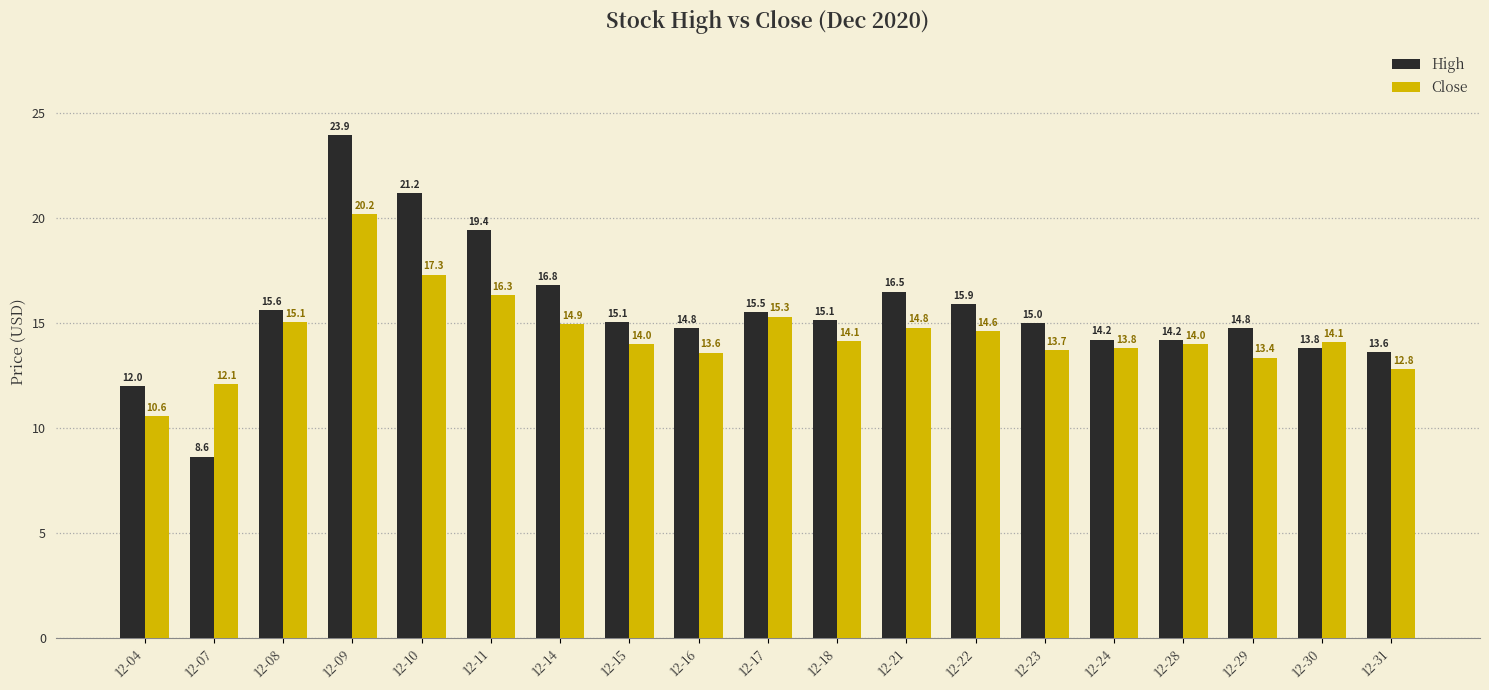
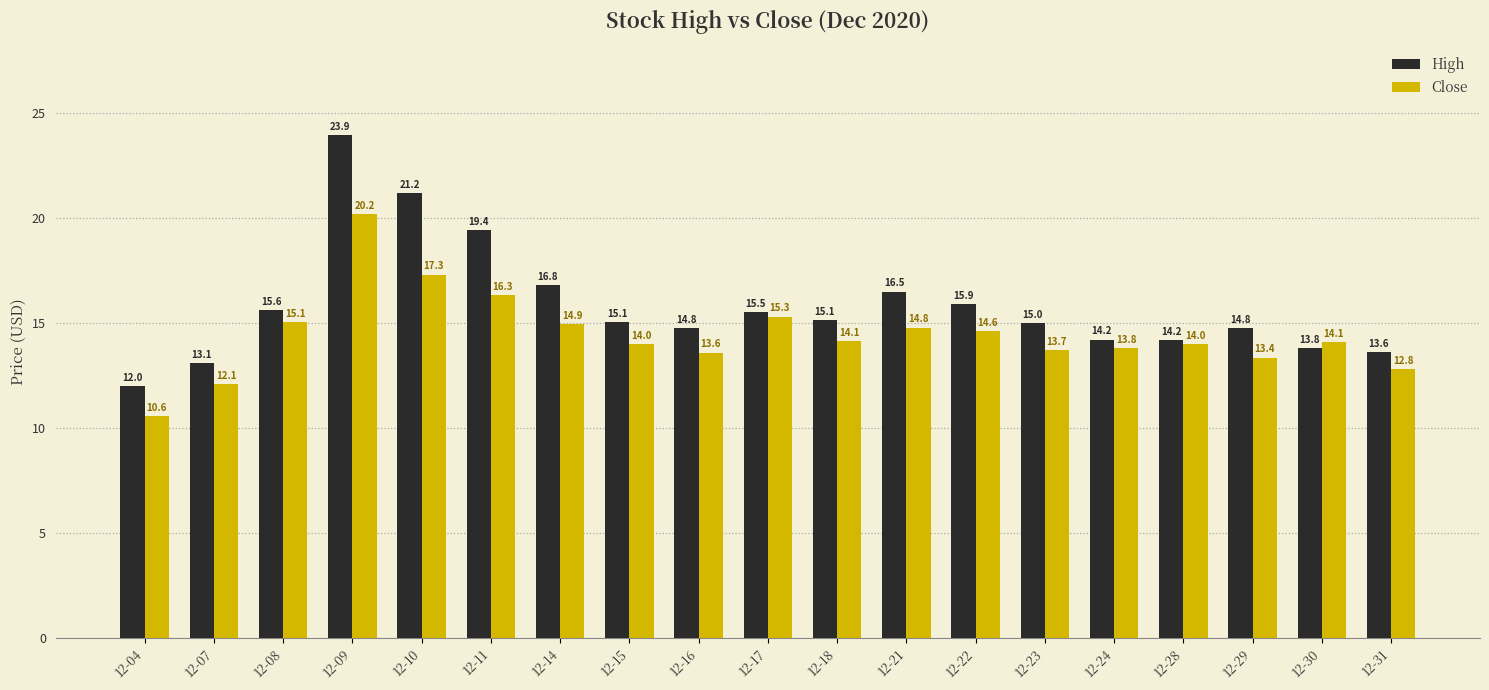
High, 12-07: 8.6 -> 13.1
